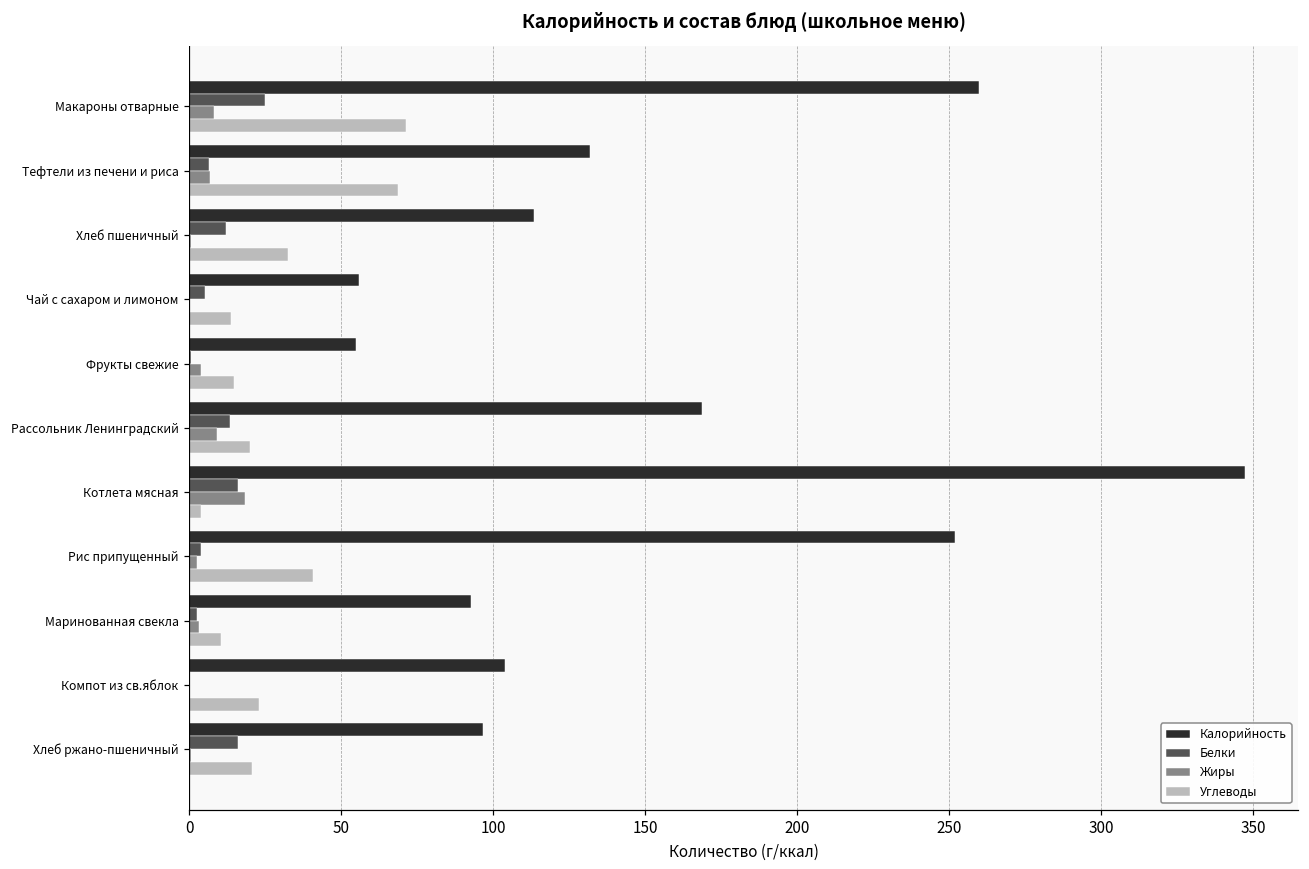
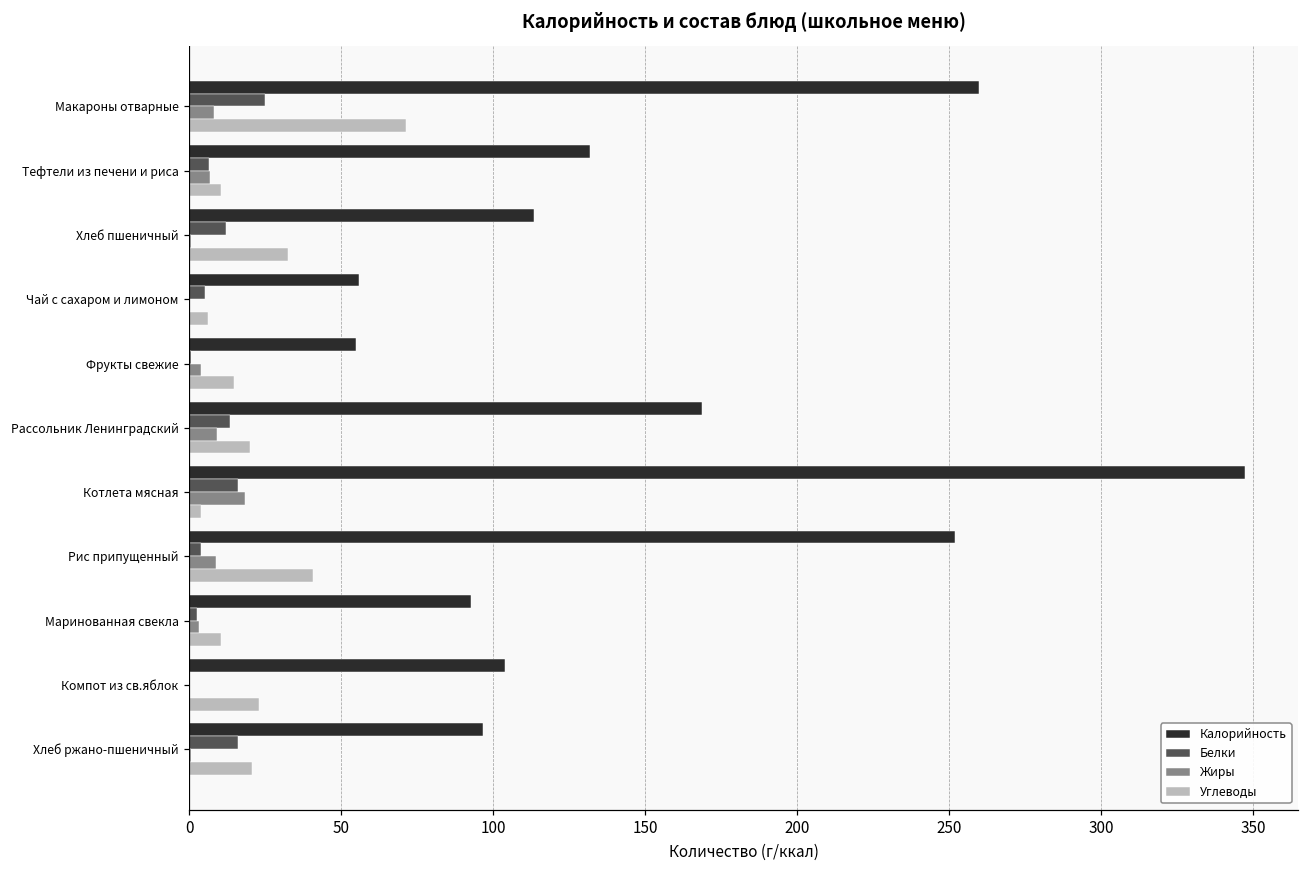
Углеводы, Тефтели из печени и риса: 69 -> 10
Углеводы, Чай с сахаром и лимоном: 14 -> 6
Жиры, Рис припущенный: 3 -> 9
